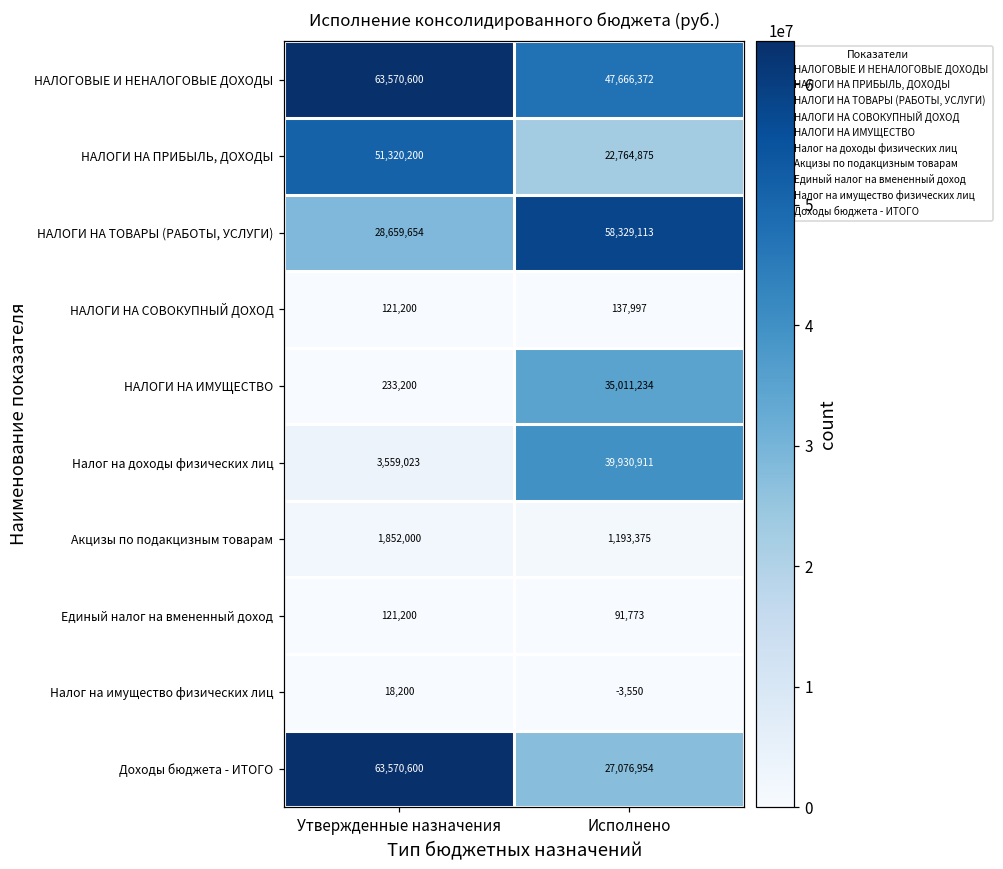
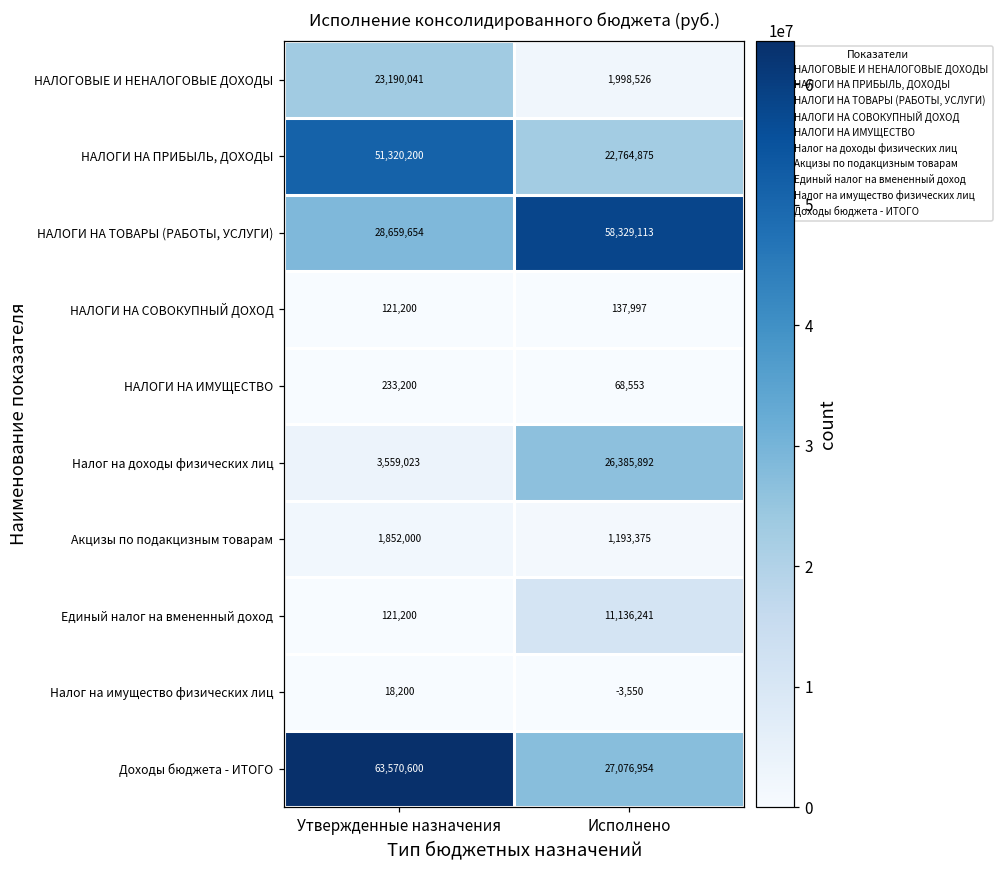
НАЛОГОВЫЕ И НЕНАЛОГОВЫЕ ДОХОДЫ, Утвержденные назначения: 63,570,600 -> 23,190,041
НАЛОГОВЫЕ И НЕНАЛОГОВЫЕ ДОХОДЫ, Исполнено: 47,666,372 -> 1,998,526
НАЛОГИ НА ИМУЩЕСТВО, Исполнено: 35,011,234 -> 68,553
Налог на доходы физических лиц, Исполнено: 39,930,911 -> 26,385,892
Единый налог на вмененный доход, Исполнено: 91,773 -> 11,136,241
